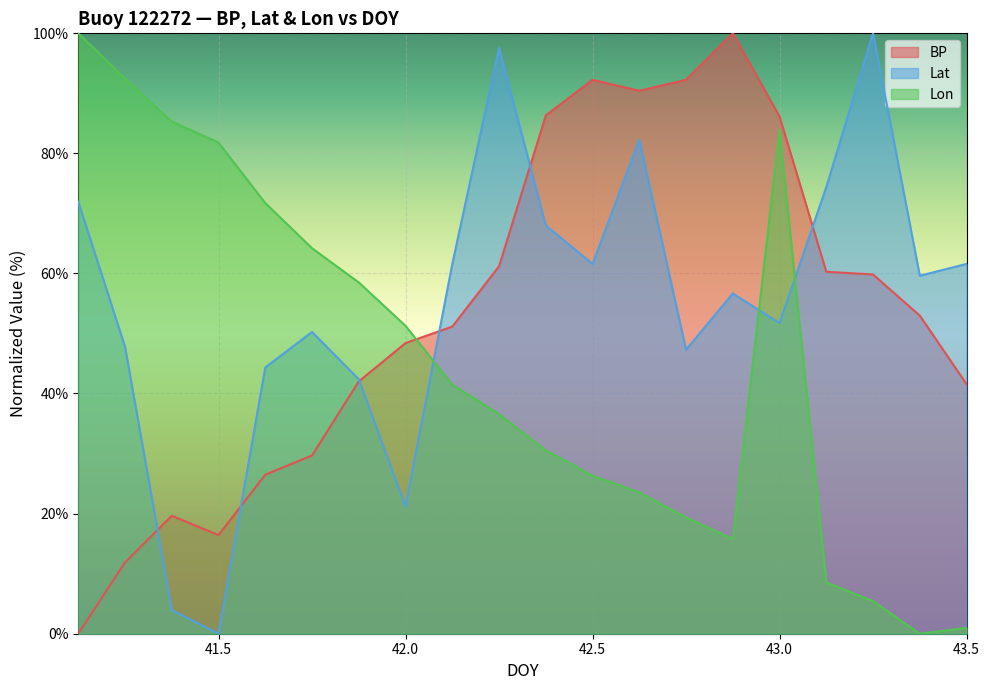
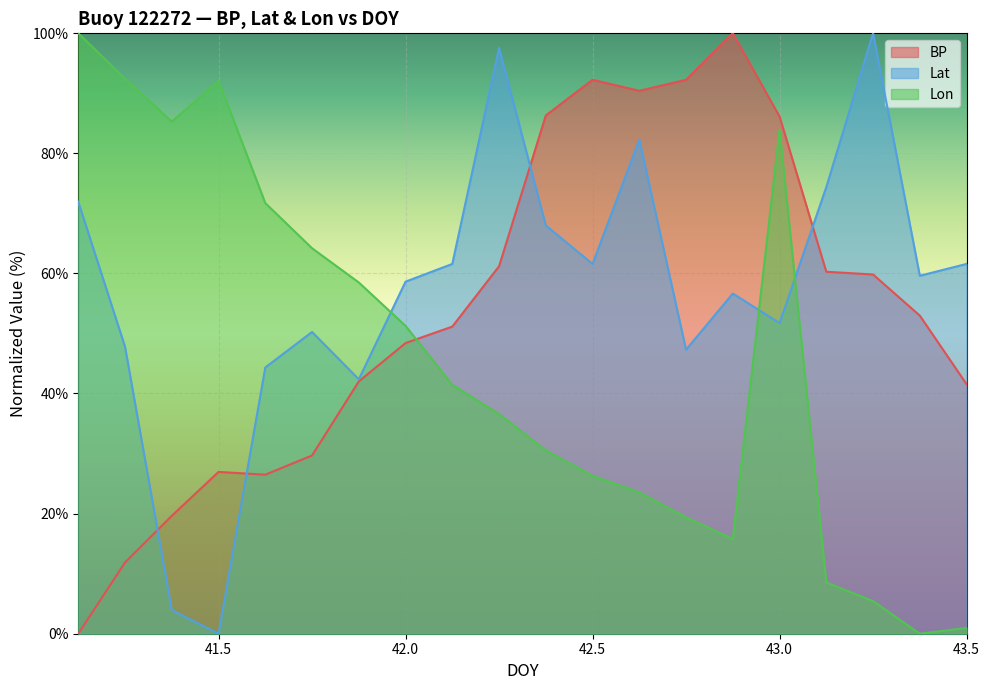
BP, 41.5: 16% -> 27%
Lon, 41.5: 82% -> 92%
Lat, 42.0: 21% -> 59%
